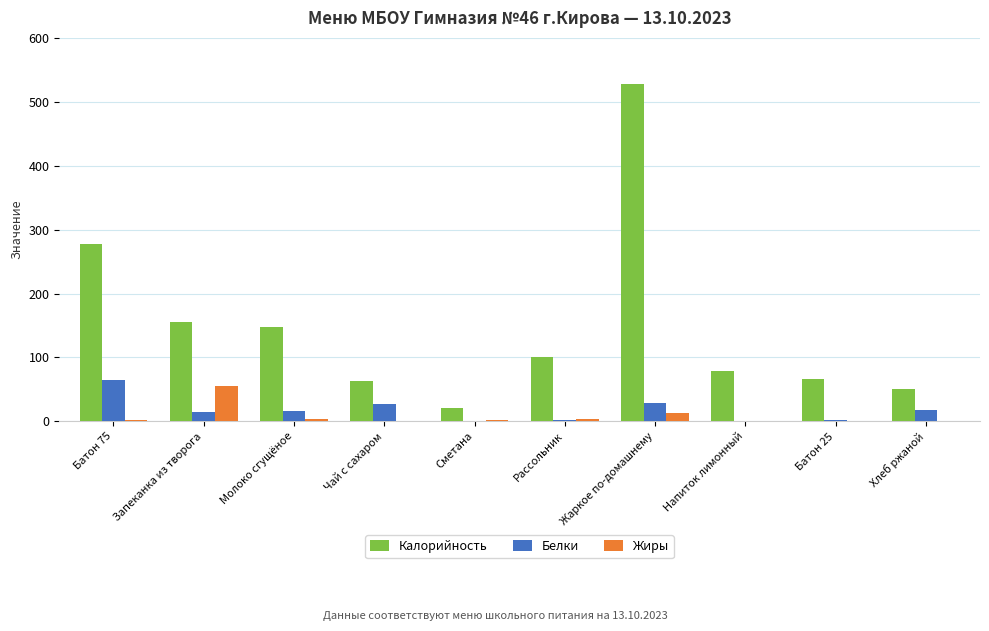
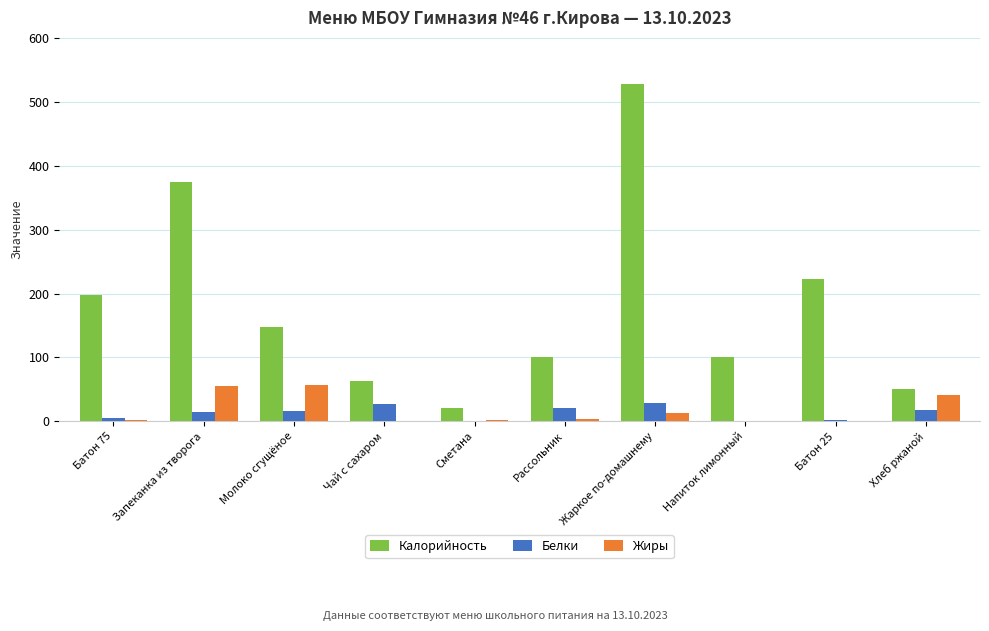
Калорийность, Батон 75: 280 -> 200
Белки, Батон 75: 70 -> 10
Калорийность, Запеканка из творога: 150 -> 370
Жиры, Молоко сгущёное: 0 -> 60
Белки, Рассольник: 0 -> 20
Калорийность, Напиток лимонный: 80 -> 100
Калорийность, Батон 25: 70 -> 220
Жиры, Хлеб ржаной: 0 -> 40
